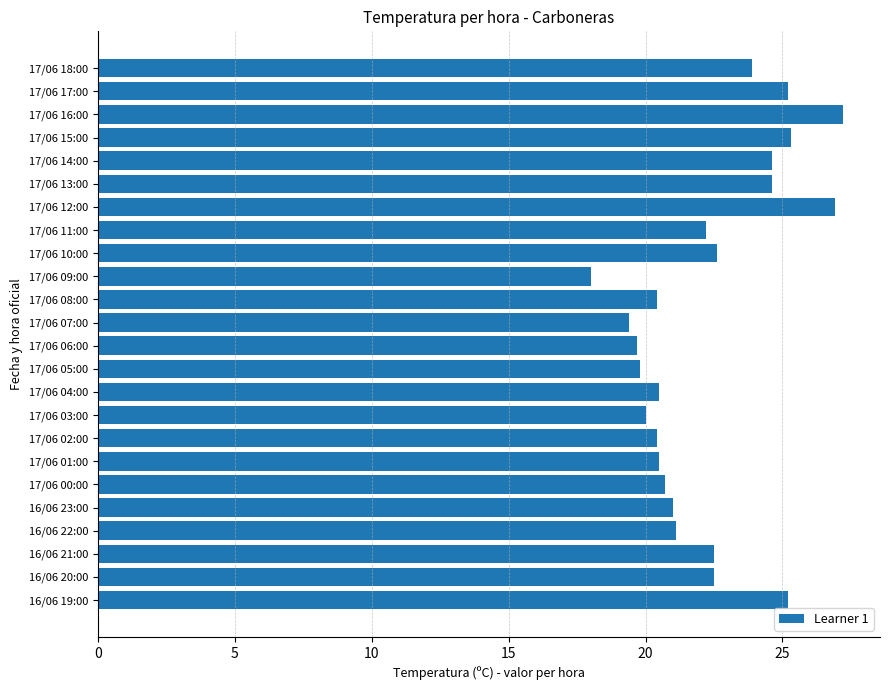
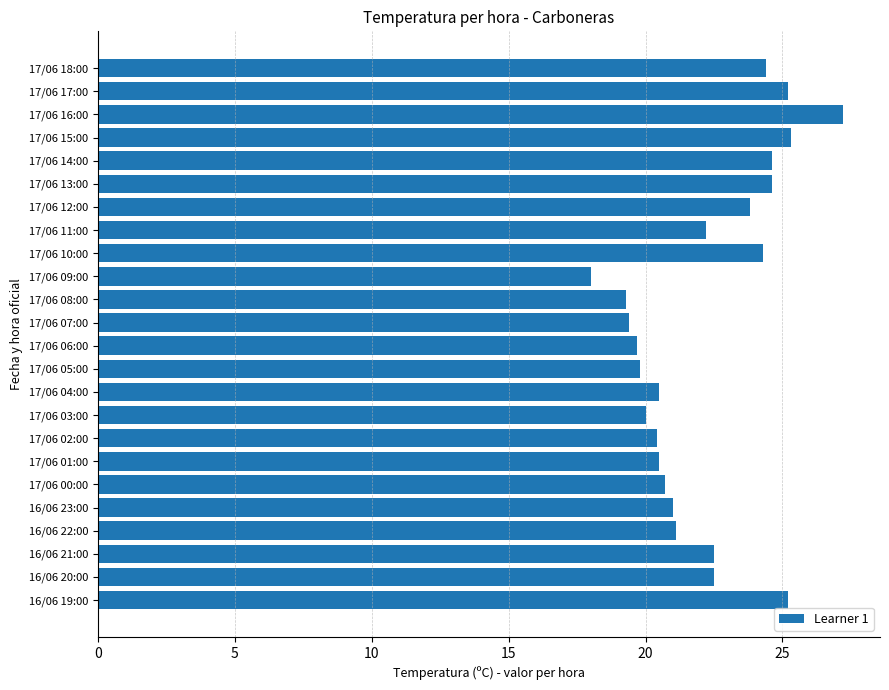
17/06 18:00: 23.9 -> 24.4
17/06 12:00: 26.9 -> 23.8
17/06 10:00: 22.6 -> 24.3
17/06 08:00: 20.4 -> 19.3
